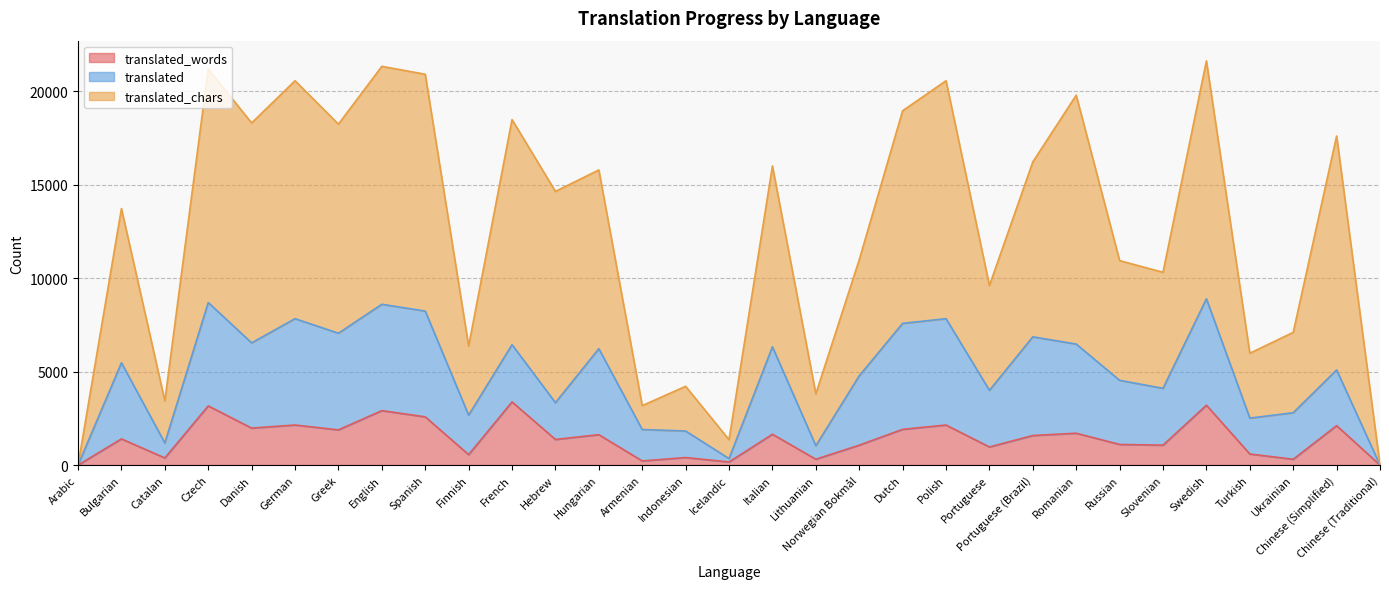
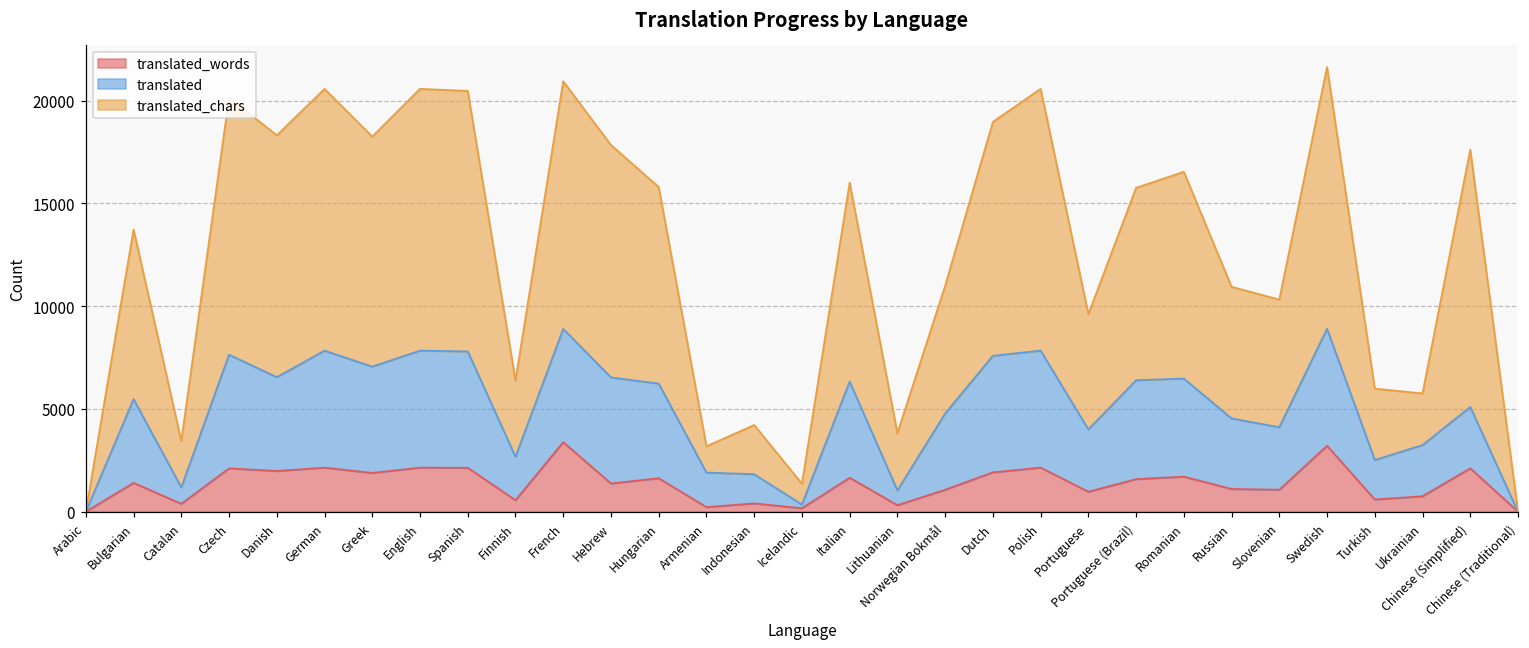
translated_words, Czech: 3200 -> 2100
translated_words, English: 2900 -> 2100
translated_words, Spanish: 2600 -> 2100
translated, French: 3100 -> 5500
translated, Hebrew: 2000 -> 5200
translated, Portuguese (Brazil): 5300 -> 4800
translated_chars, Romanian: 13300 -> 10100
translated_words, Ukrainian: 300 -> 800
translated_chars, Ukrainian: 4300 -> 2500
